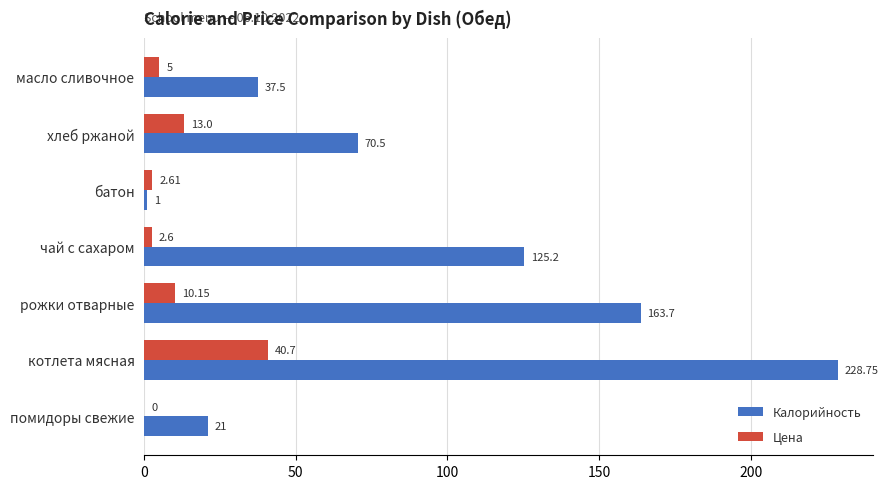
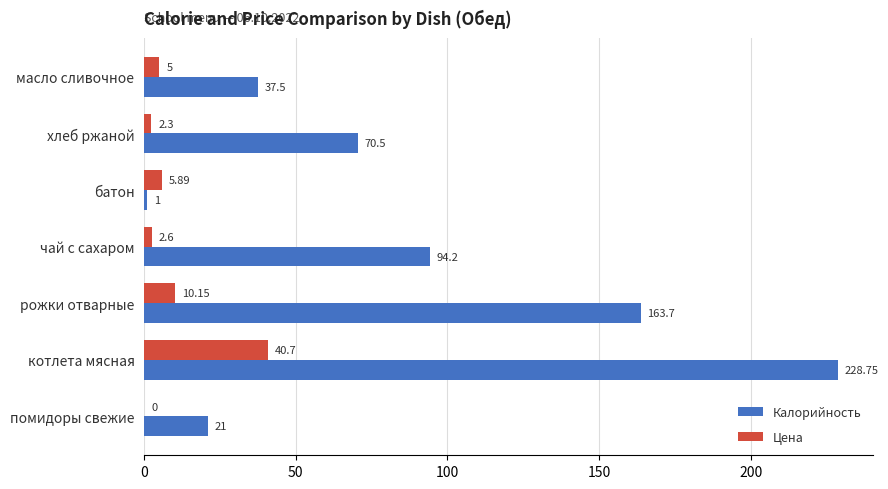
Цена, хлеб ржаной: 13.0 -> 2.3
Цена, батон: 2.61 -> 5.89
Калорийность, чай с сахаром: 125.2 -> 94.2
